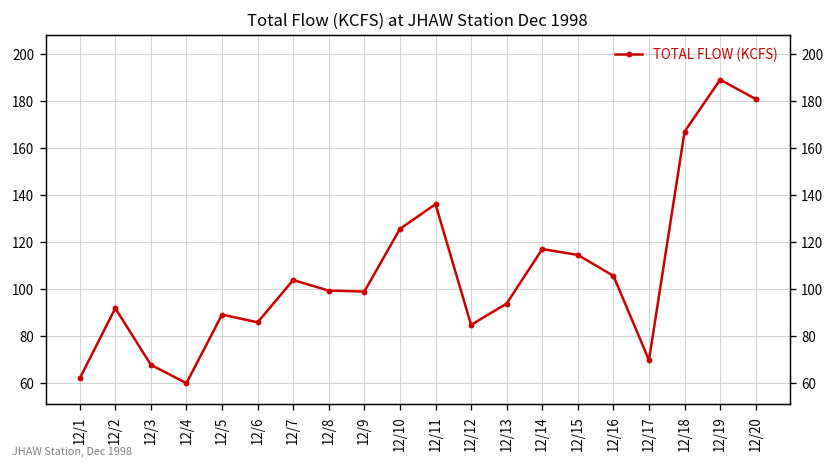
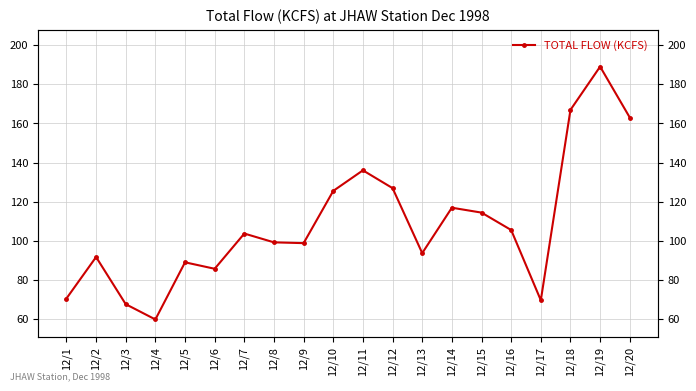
12/1: 62 -> 71
12/12: 85 -> 127
12/20: 181 -> 163
